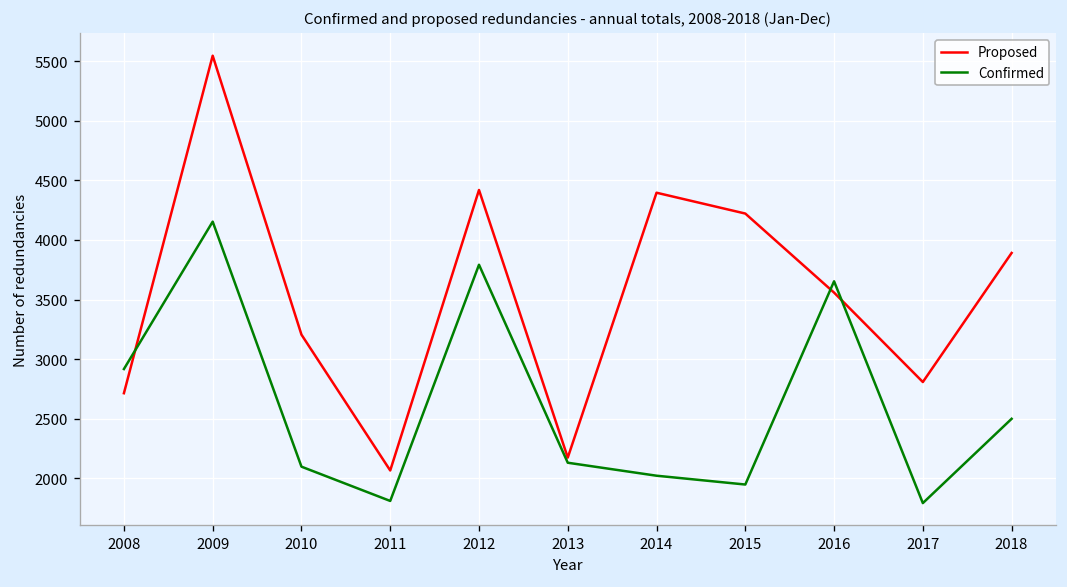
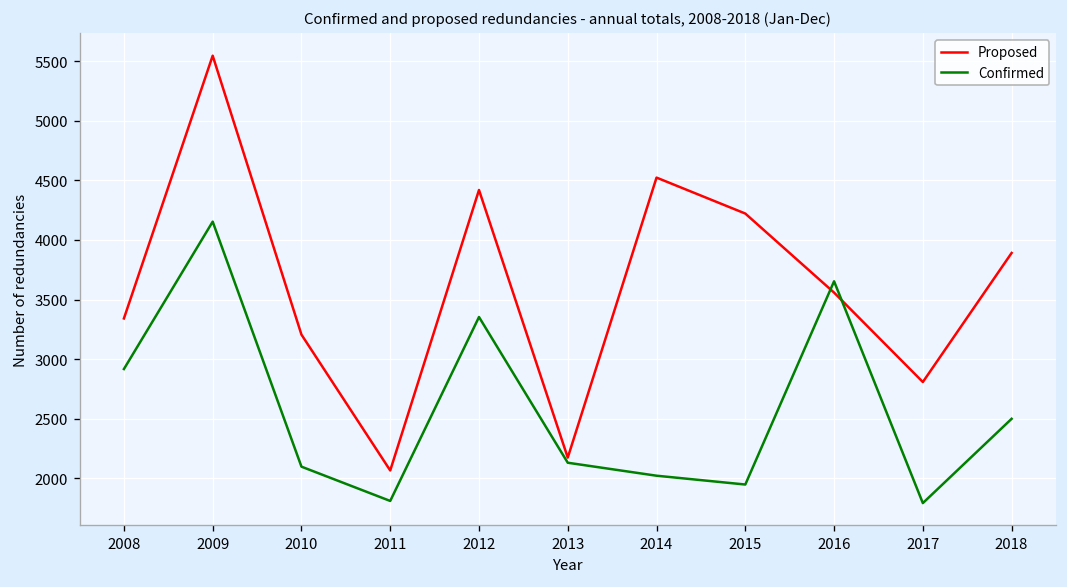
Proposed, 2008: 2700 -> 3300
Confirmed, 2012: 3800 -> 3400
Proposed, 2014: 4400 -> 4500
